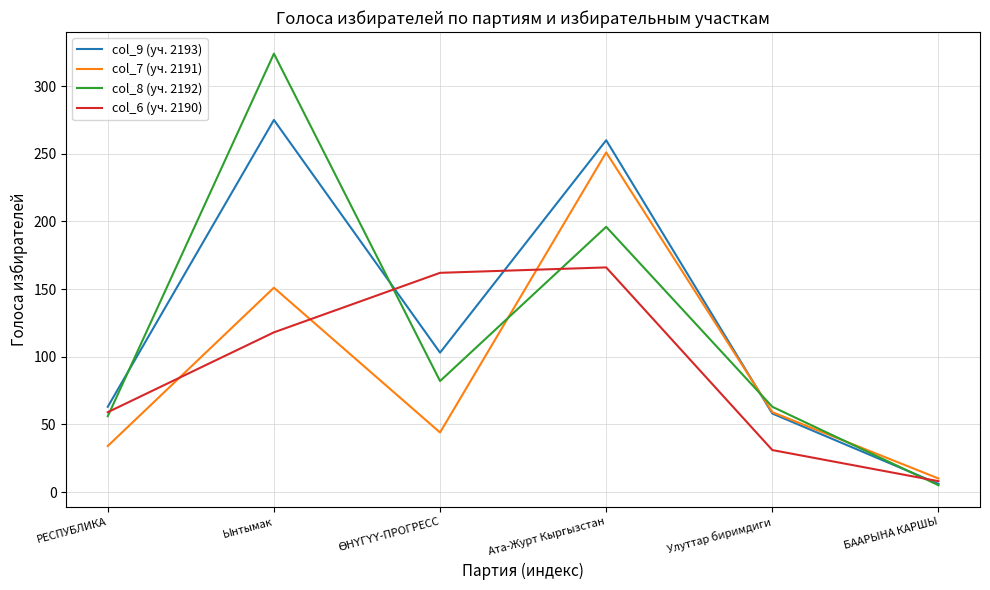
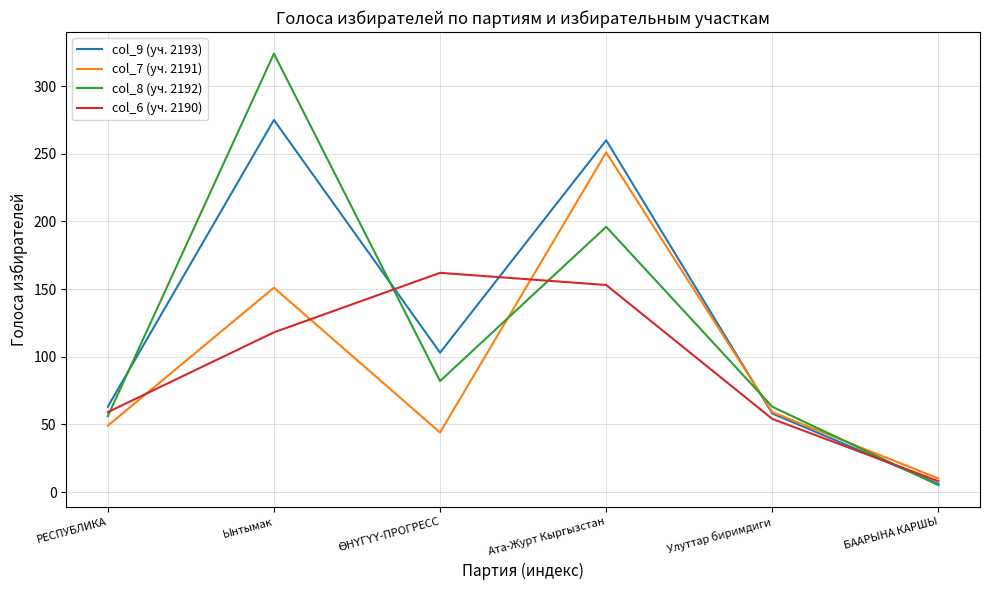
col_7 (уч. 2191), РЕСПУБЛИКА: 34 -> 49
col_6 (уч. 2190), Ата-Журт Кыргызстан: 166 -> 153
col_6 (уч. 2190), Улуттар биримдиги: 31 -> 54
